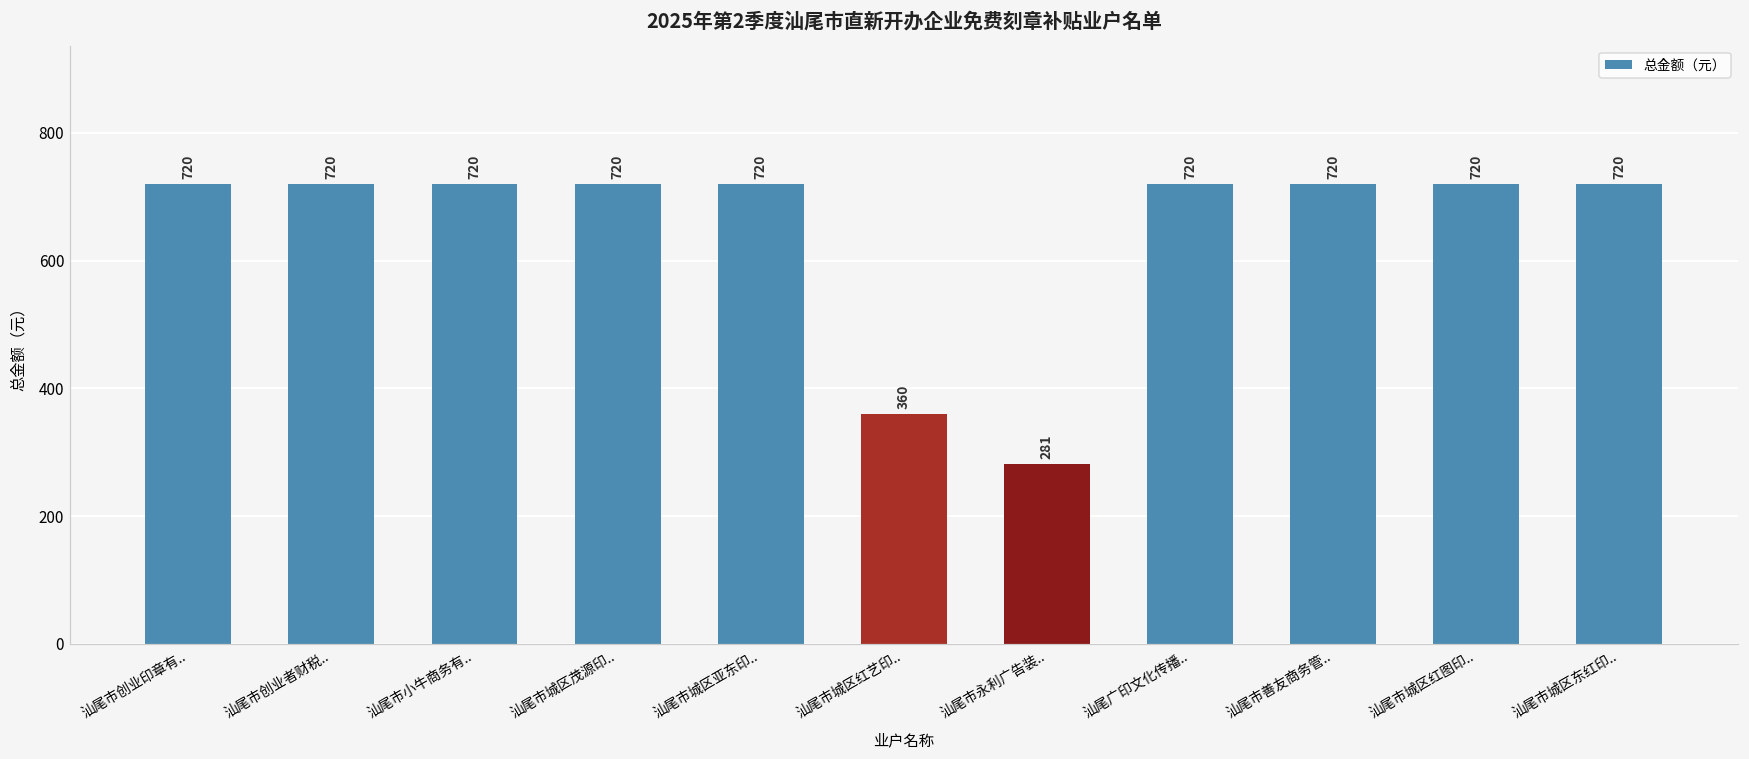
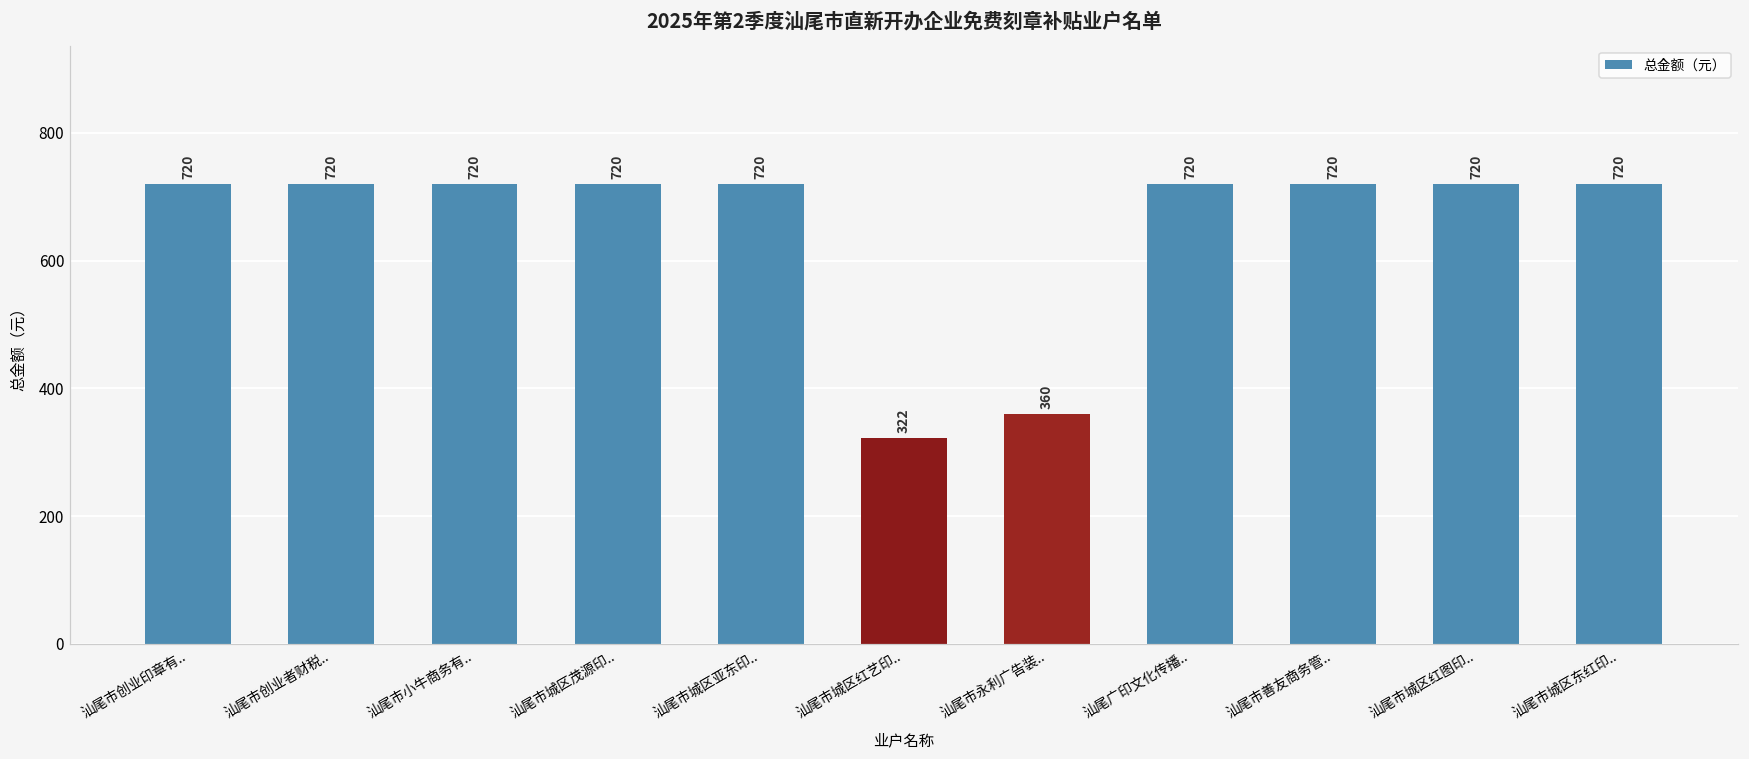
汕尾市城区红艺印..: 360 -> 322
汕尾市永利广告装..: 281 -> 360
